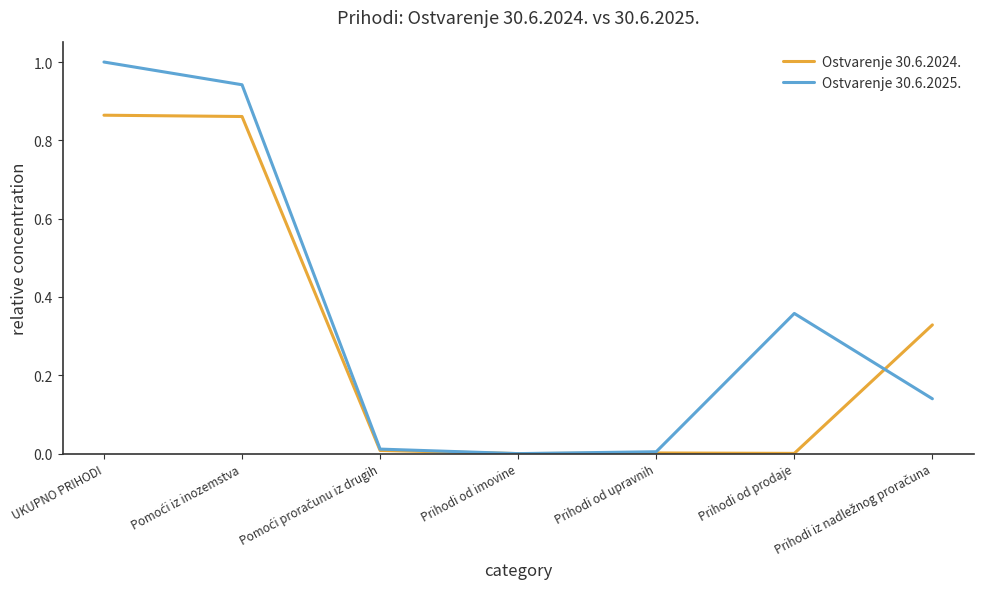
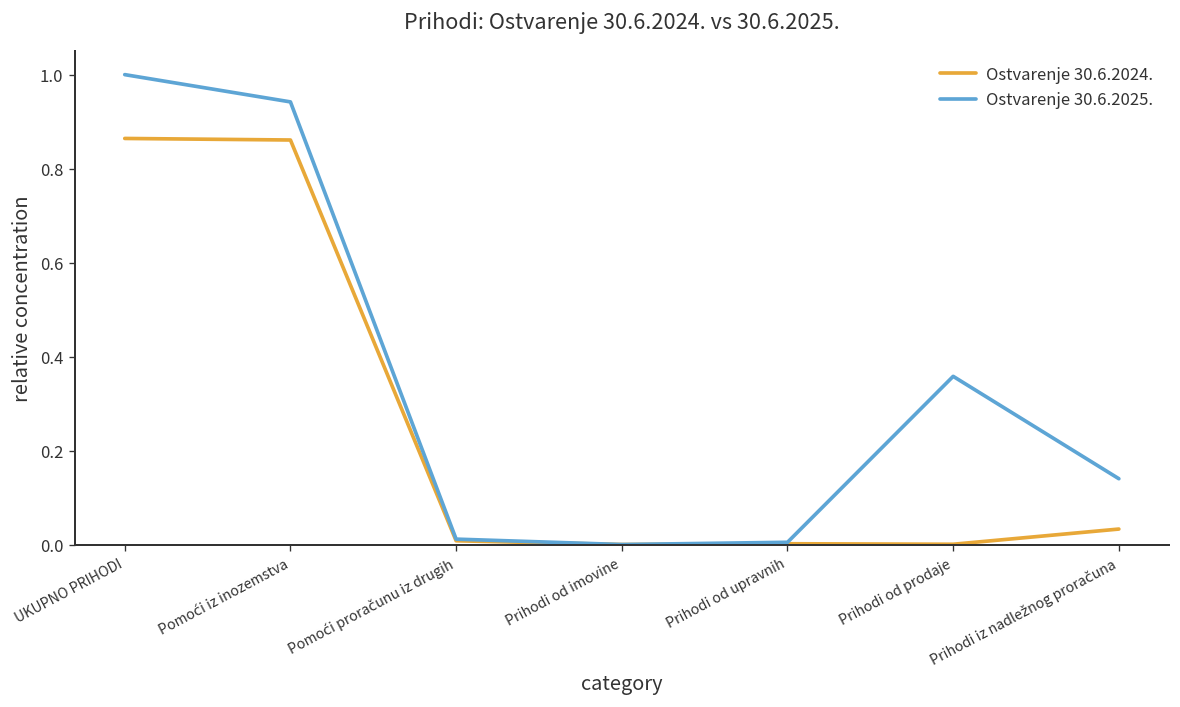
Ostvarenje 30.6.2024., Prihodi iz nadležnog proračuna: 0.33 -> 0.03
